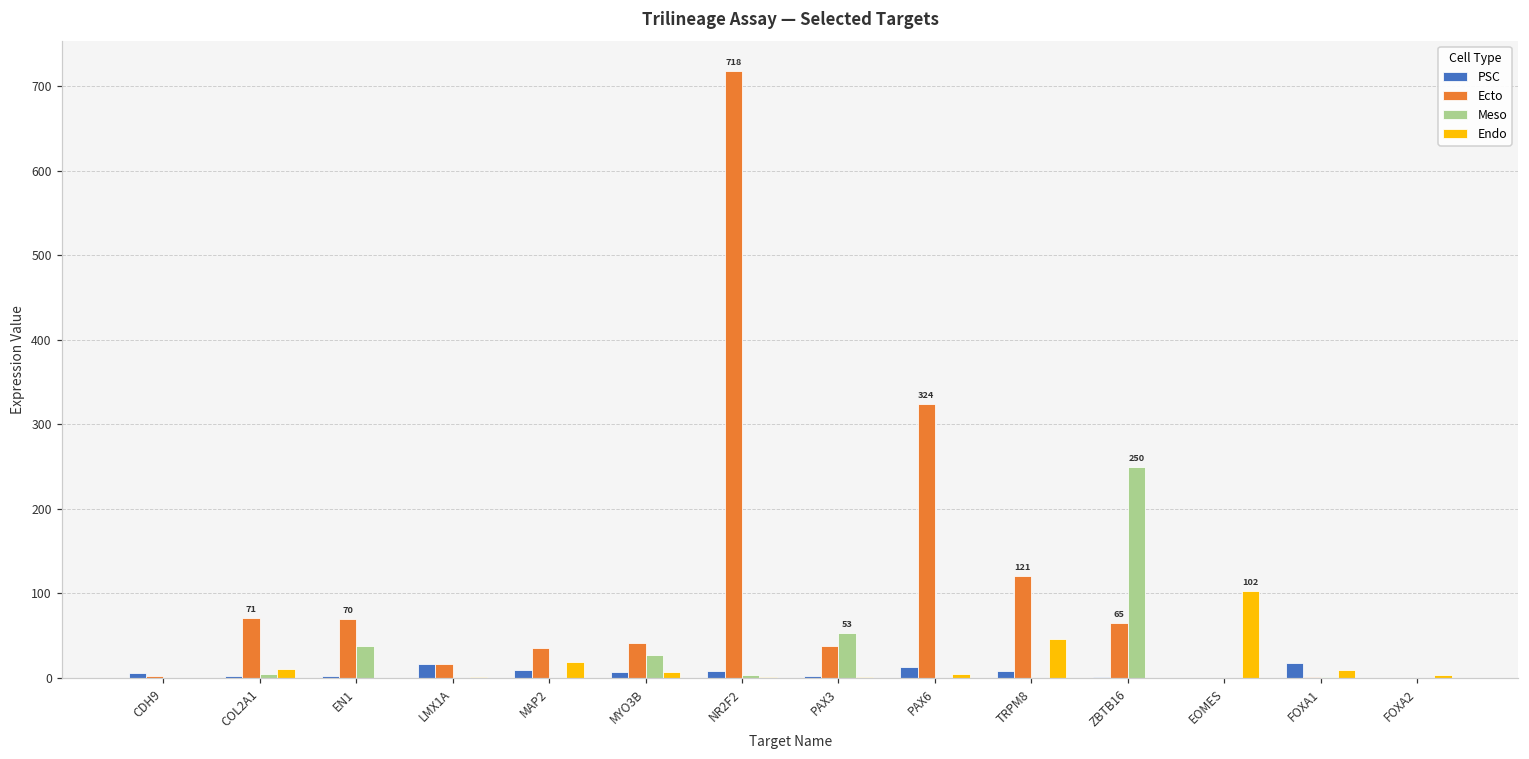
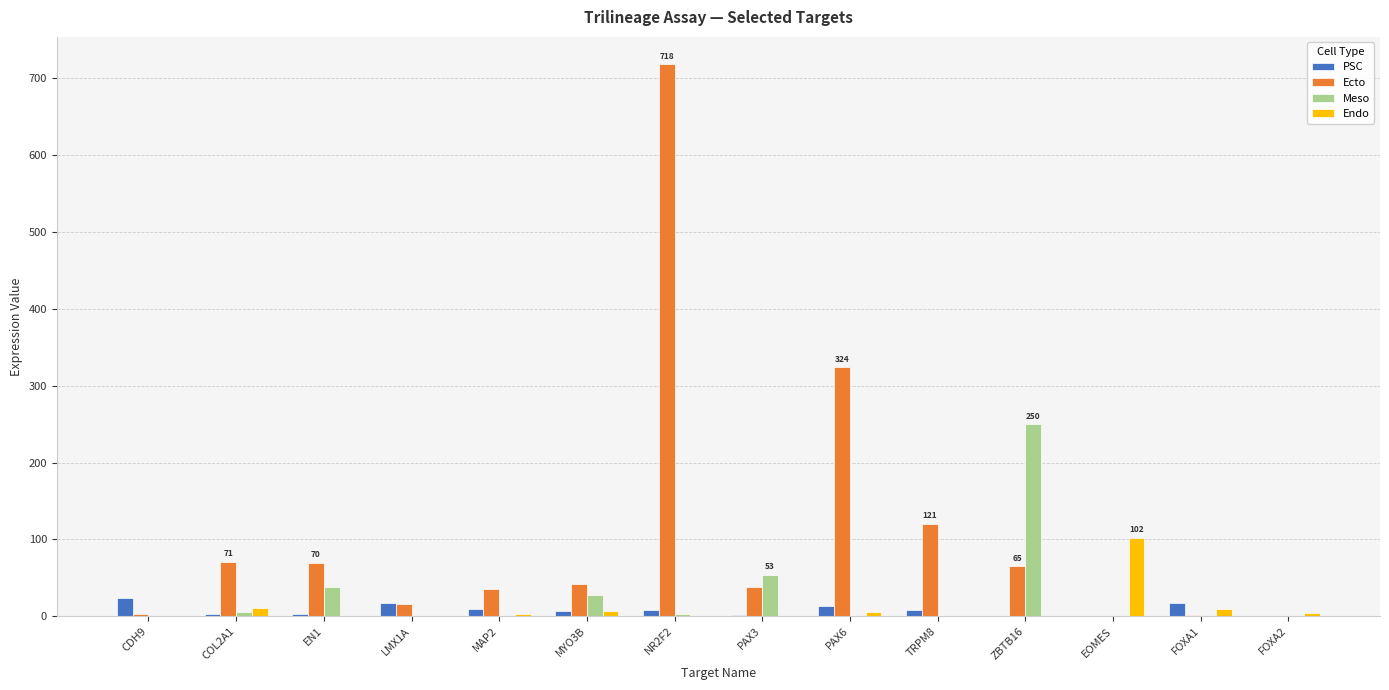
PSC, CDH9: 10 -> 20
Endo, MAP2: 20 -> 0
Endo, TRPM8: 50 -> 0
